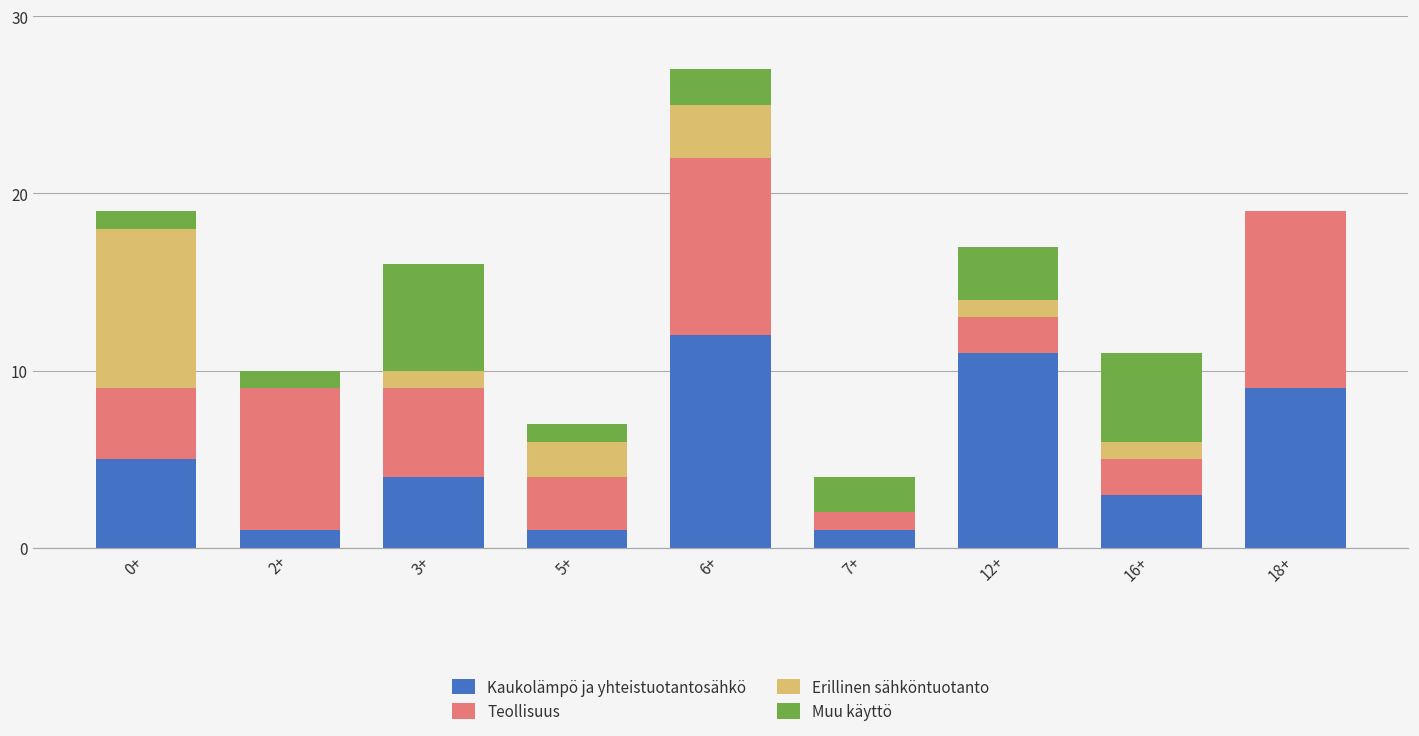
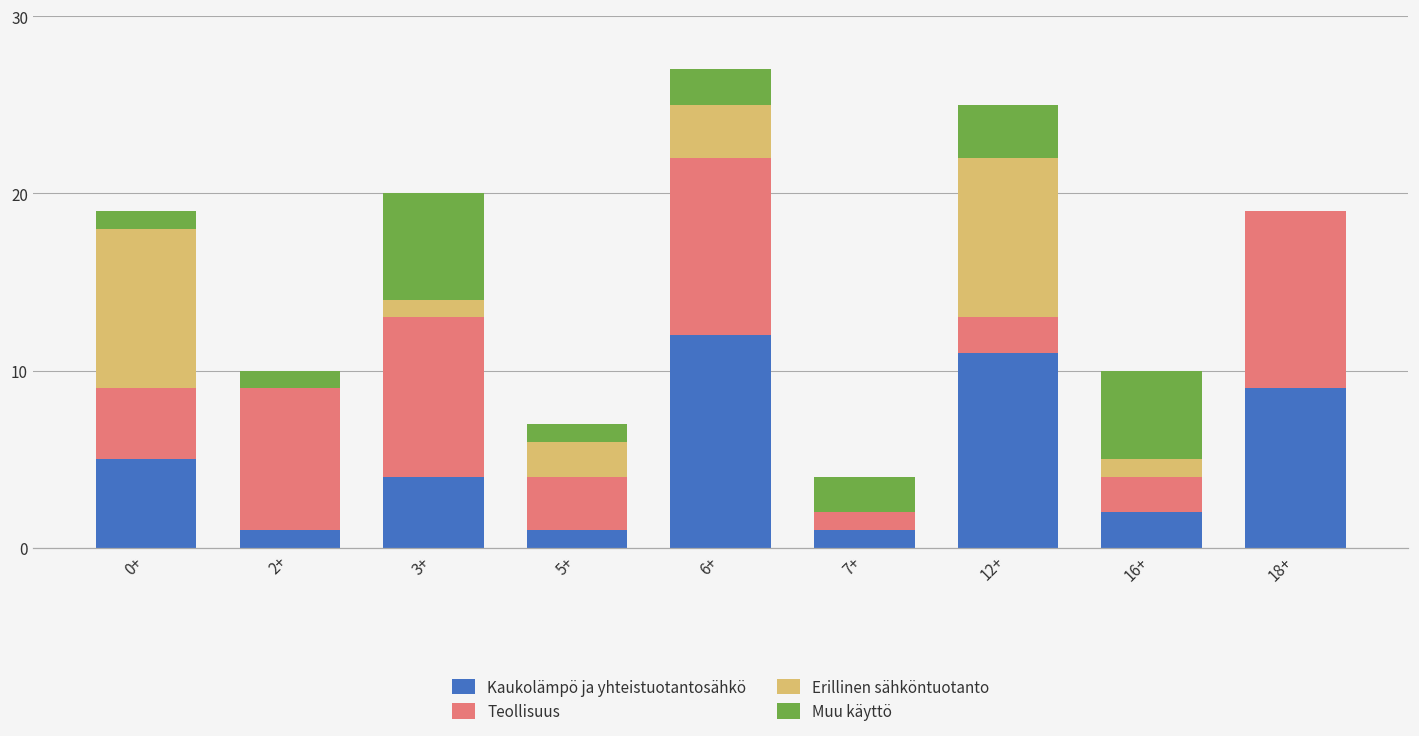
Teollisuus, 3+: 5 -> 9
Erillinen sähköntuotanto, 12+: 1 -> 9
Kaukolämpö ja yhteistuotantosähkö, 16+: 3 -> 2
